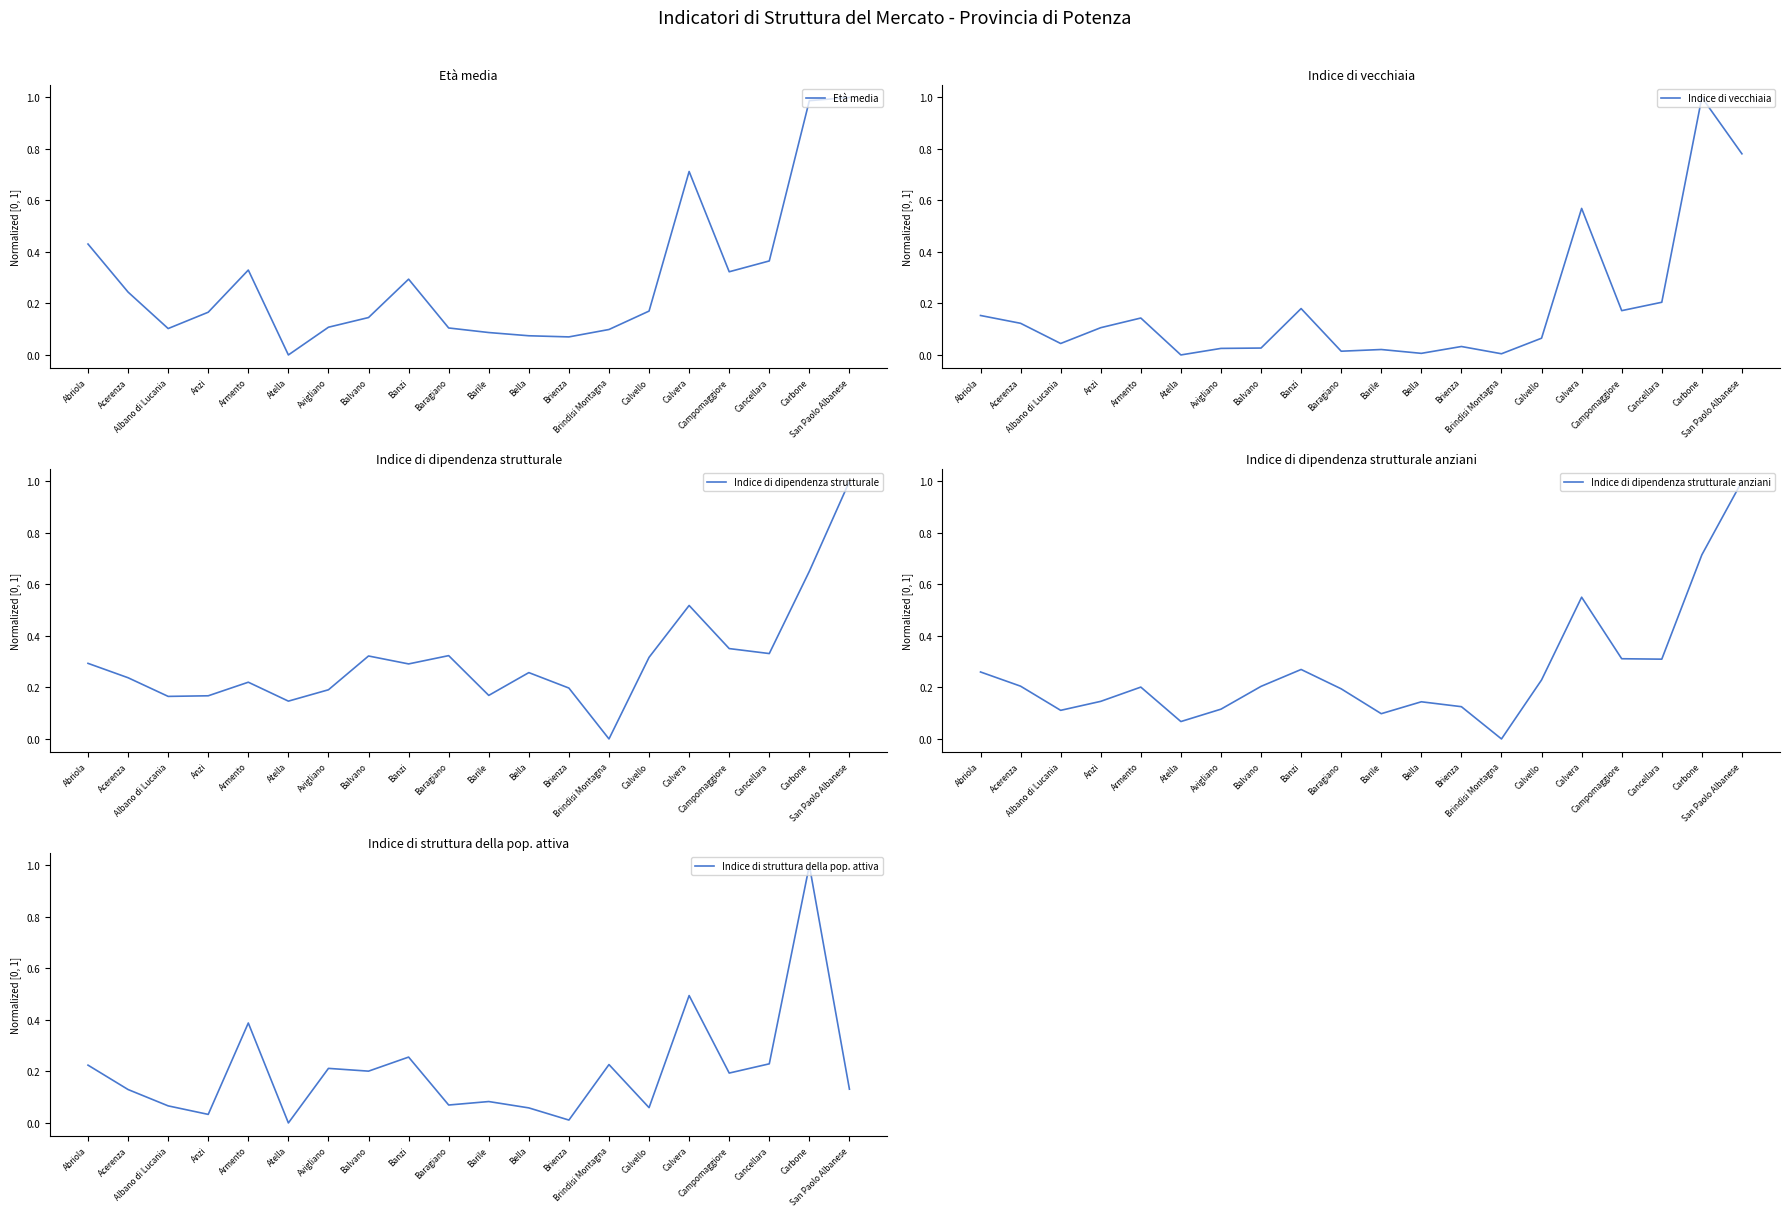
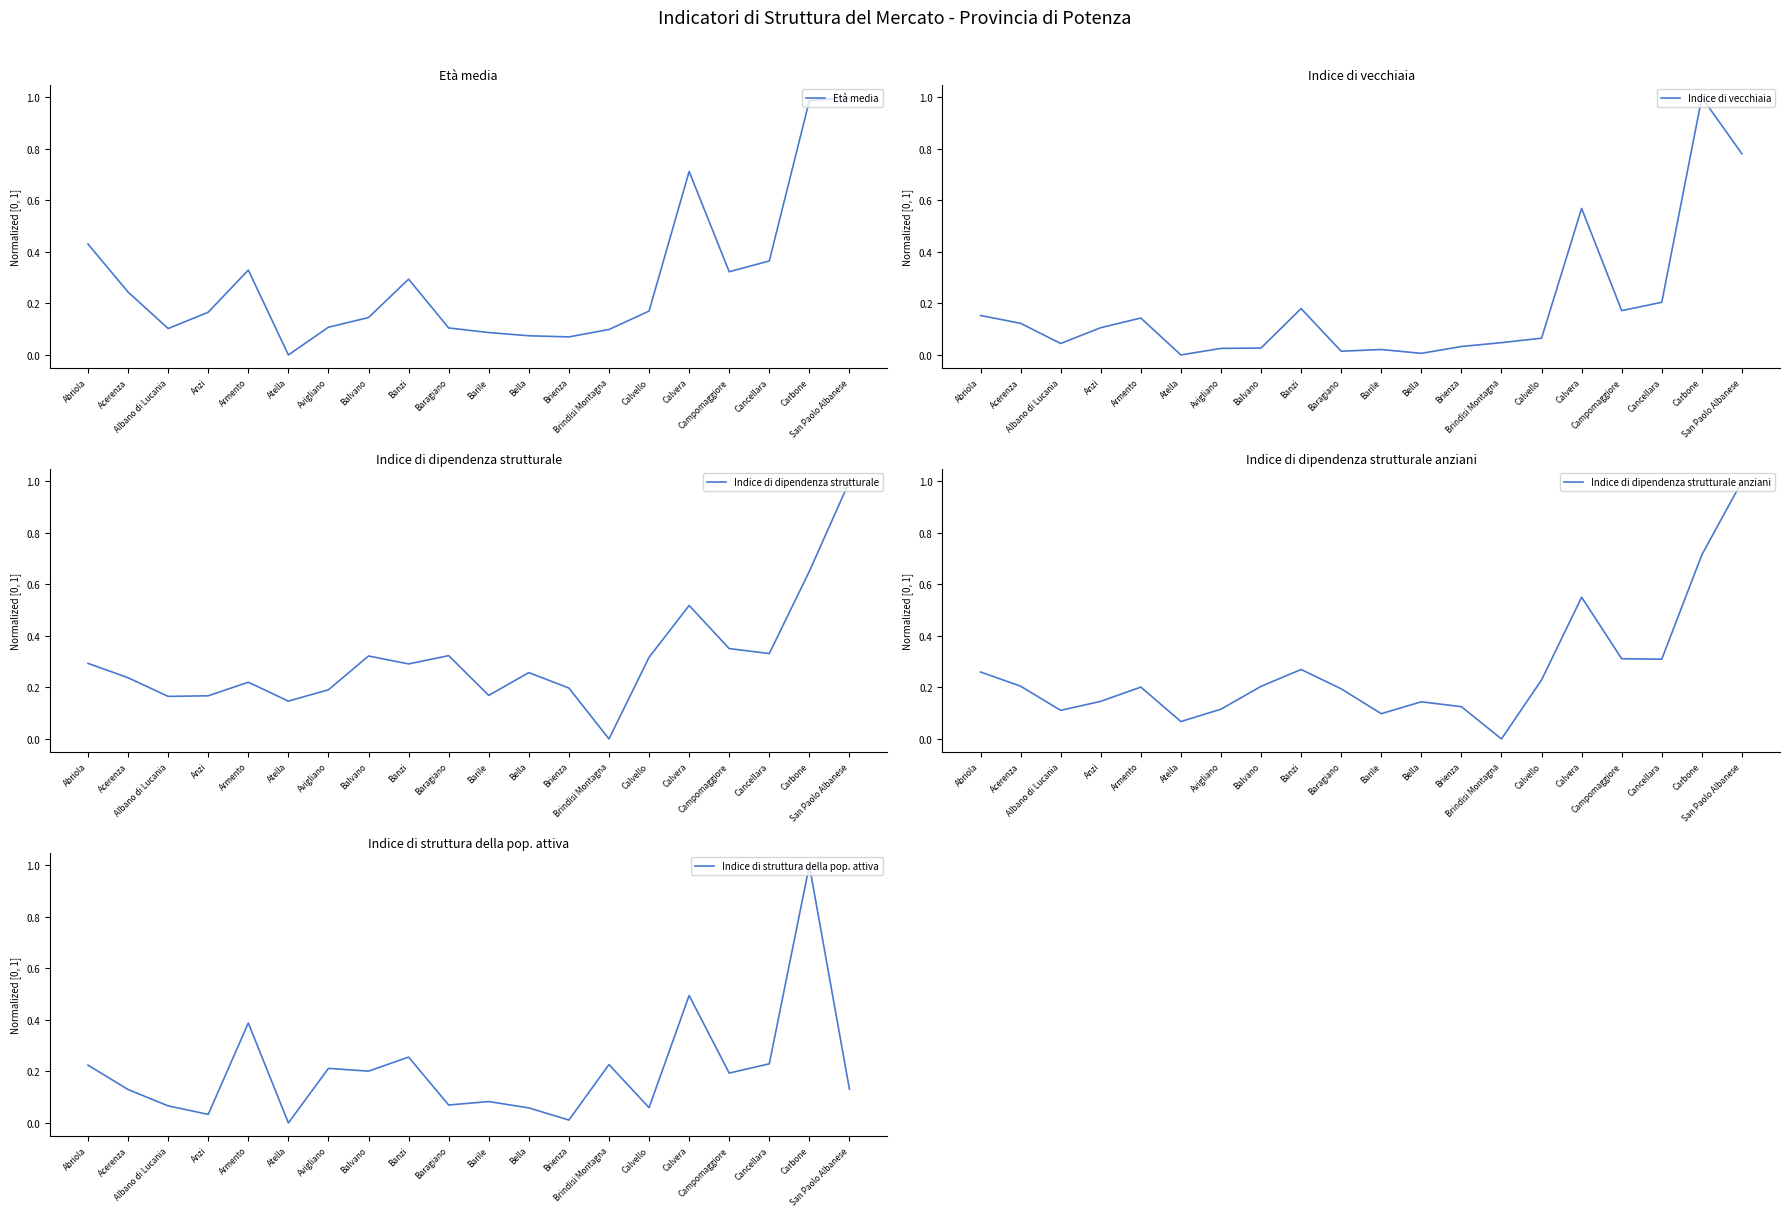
Indice di vecchiaia, Brindisi Montagna: 0.00 -> 0.05
